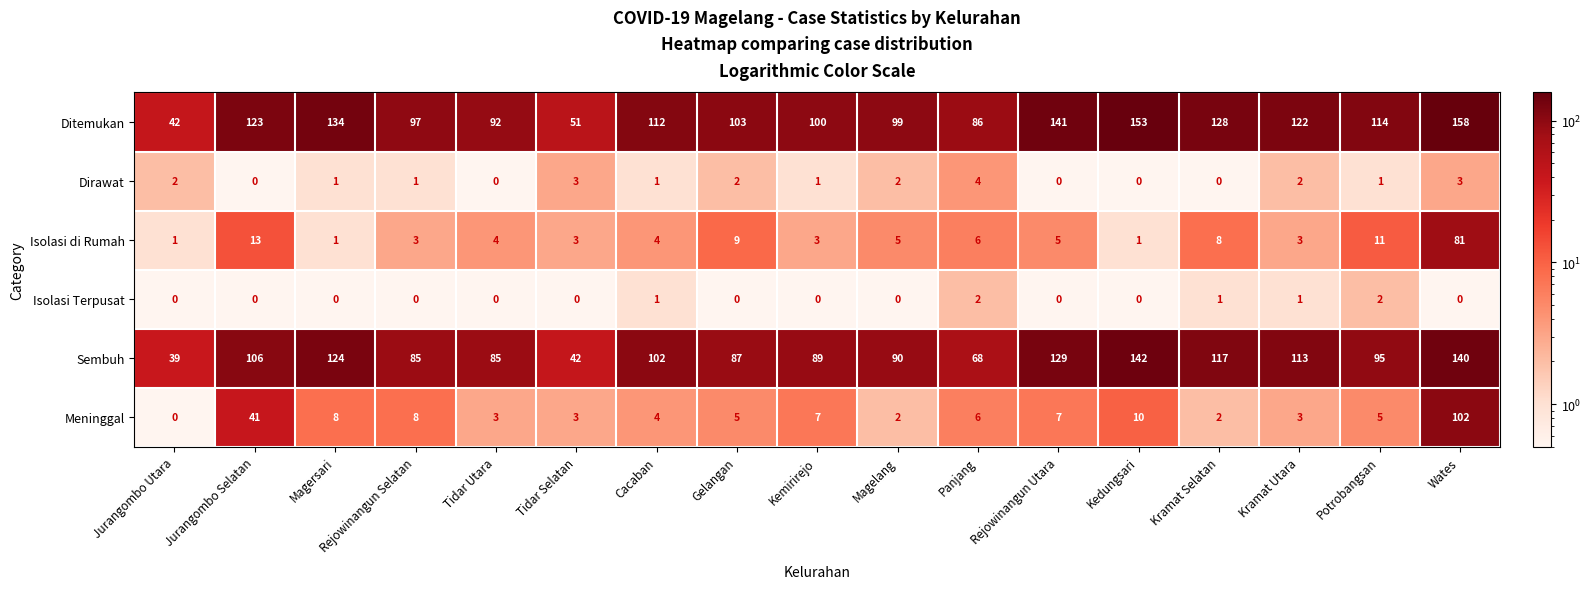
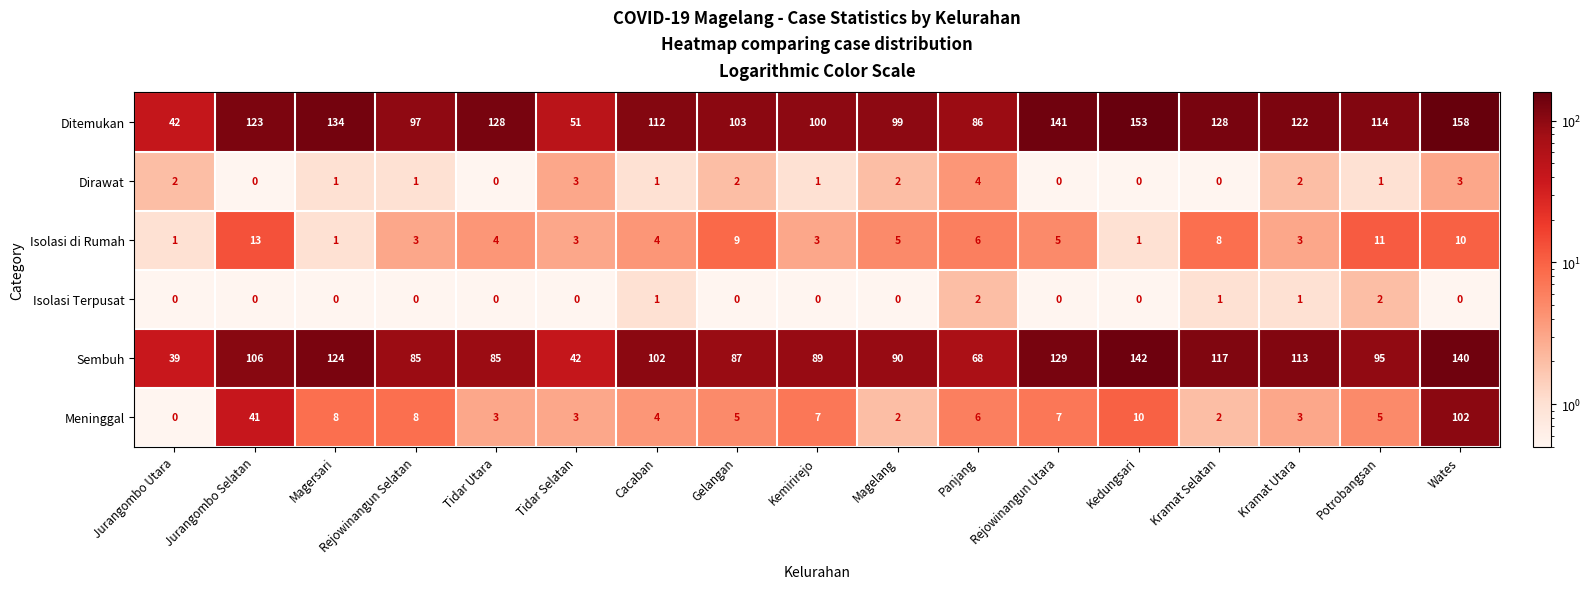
Ditemukan, Tidar Utara: 92 -> 128
Isolasi di Rumah, Wates: 81 -> 10
